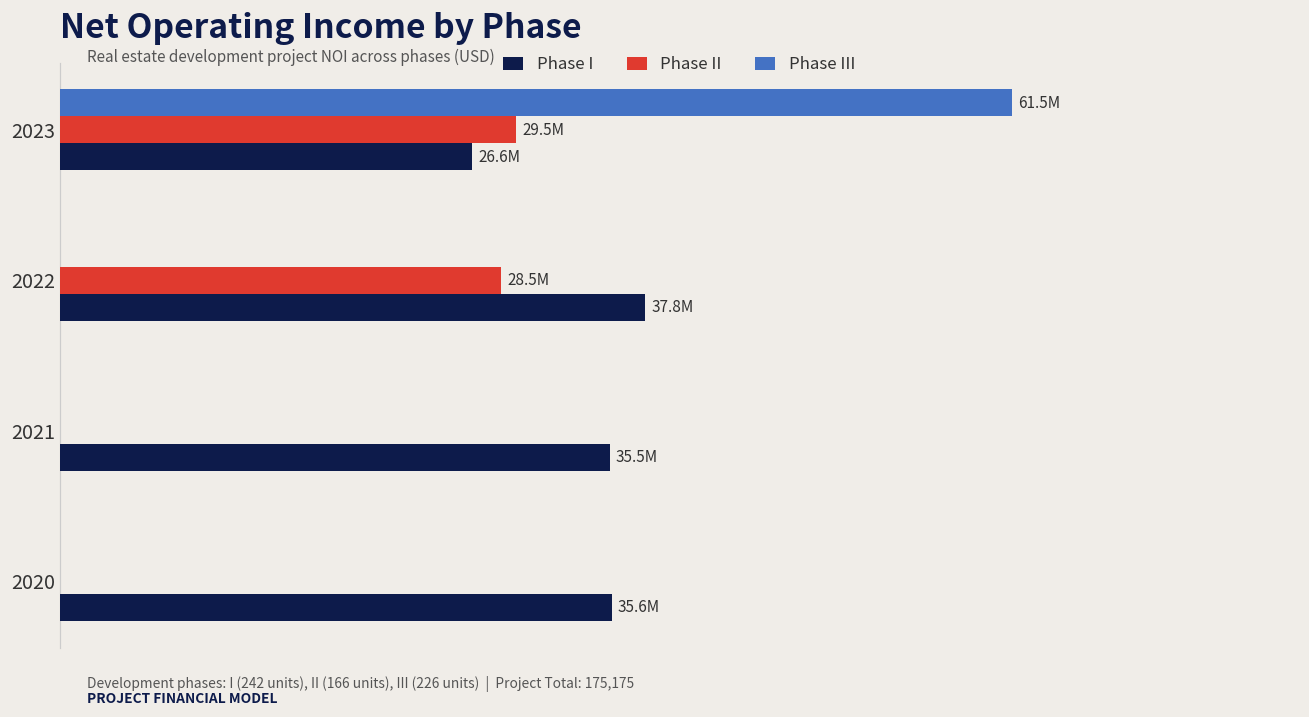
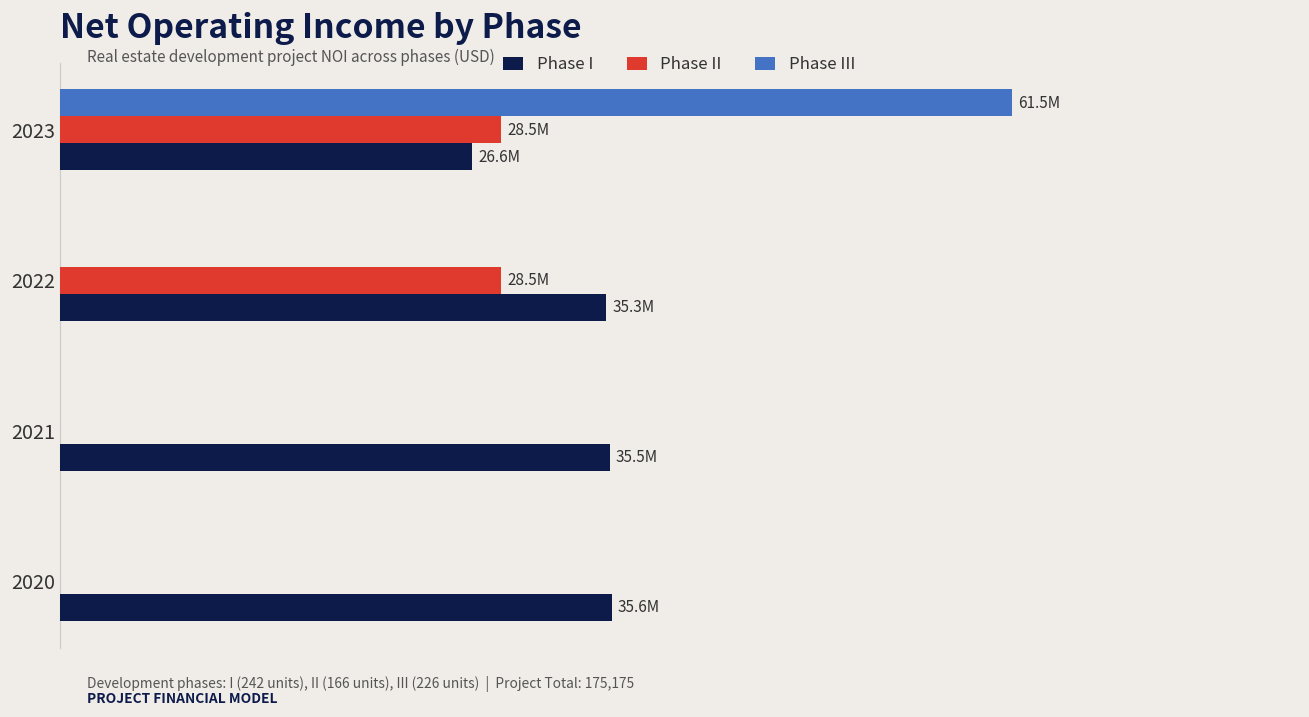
Phase II, 2023: 29.5M -> 28.5M
Phase I, 2022: 37.8M -> 35.3M
